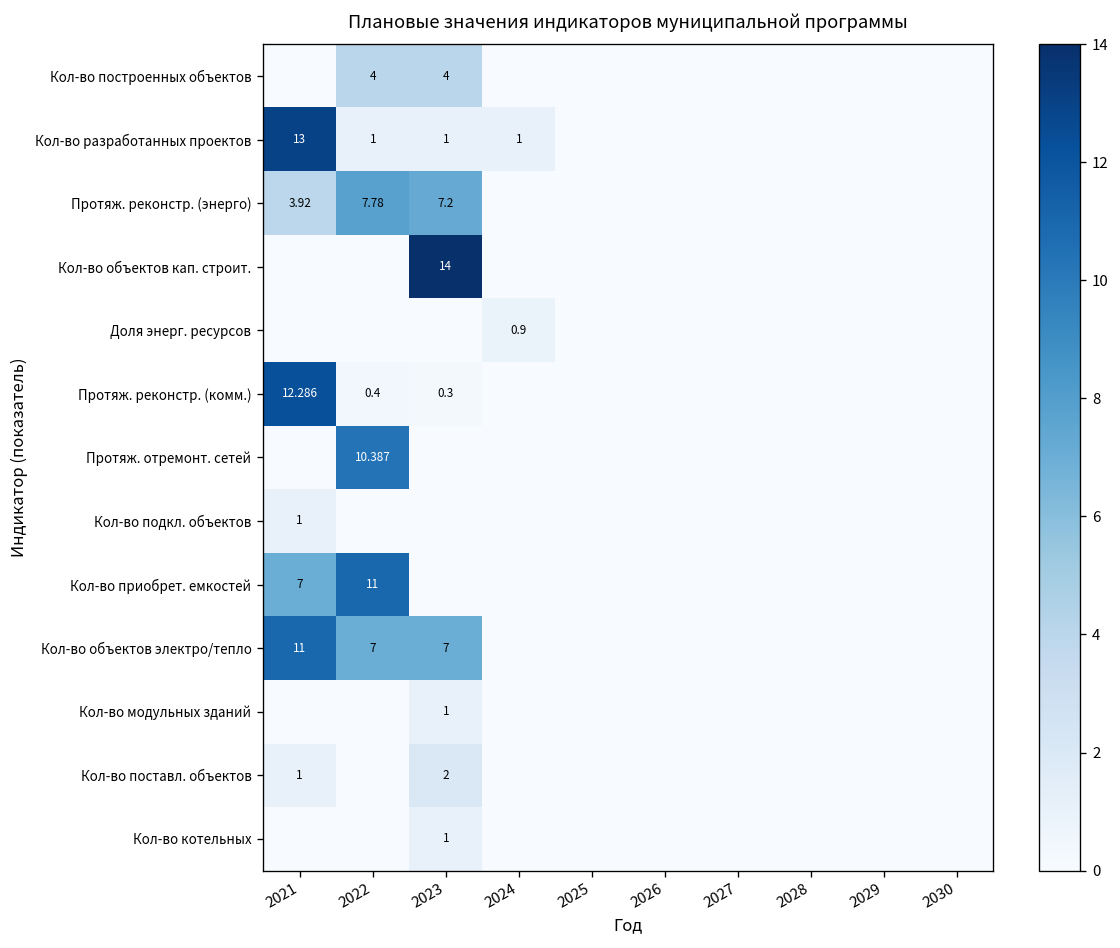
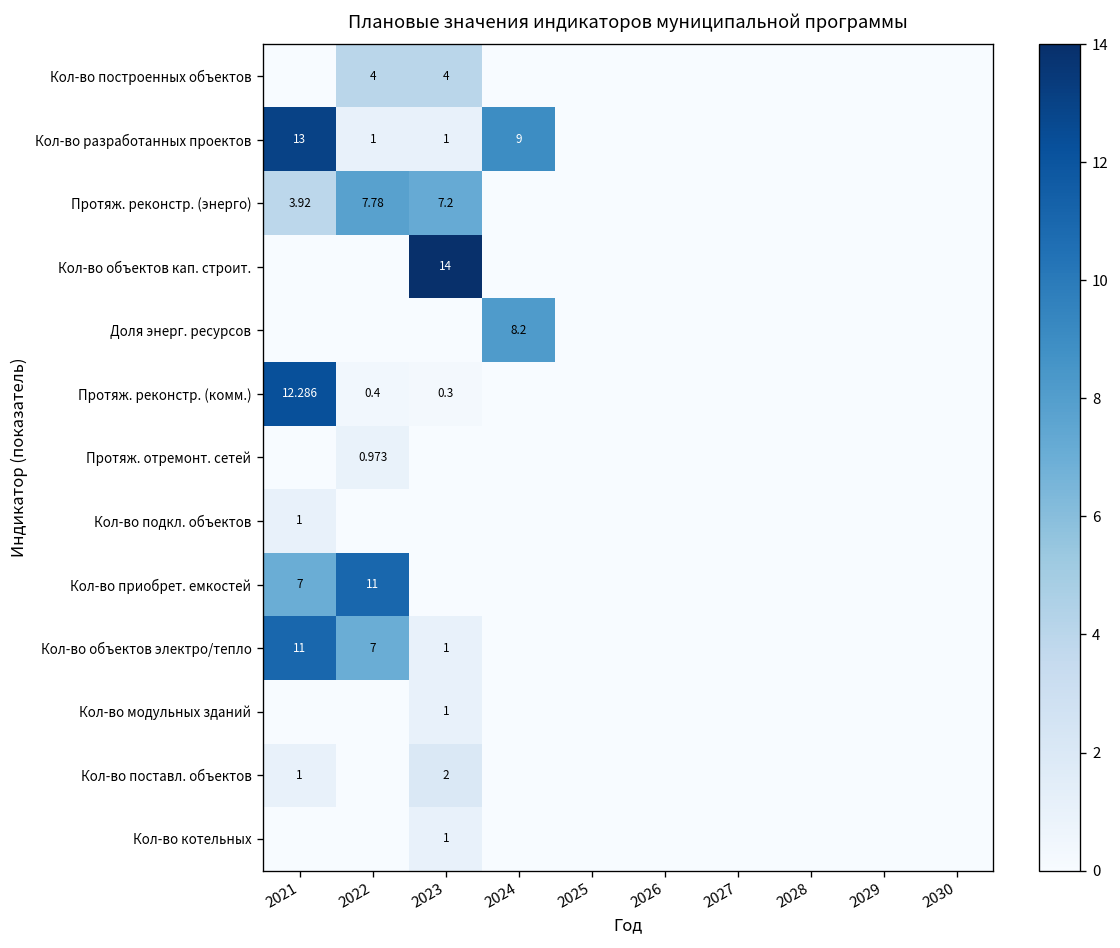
Кол-во разработанных проектов, 2024: 1 -> 9
Доля энерг. ресурсов, 2024: 0.9 -> 8.2
Протяж. отремонт. сетей, 2022: 10.387 -> 0.973
Кол-во объектов электро/тепло, 2023: 7 -> 1
